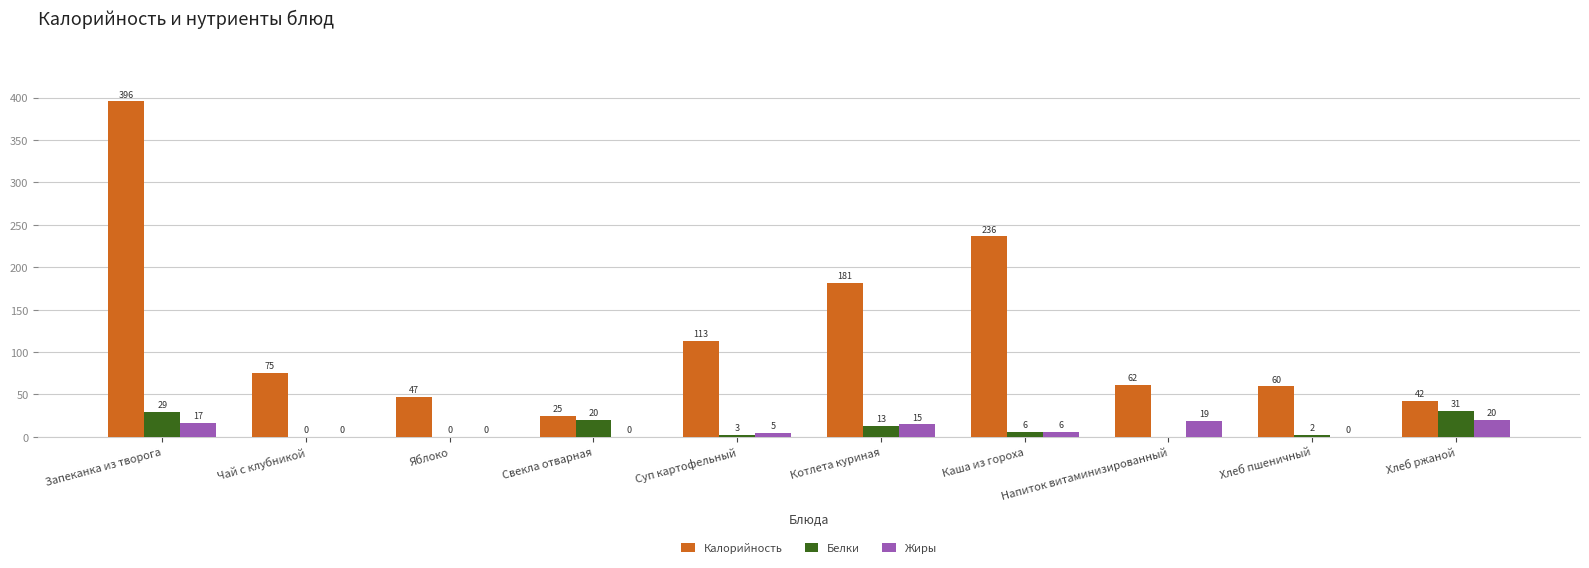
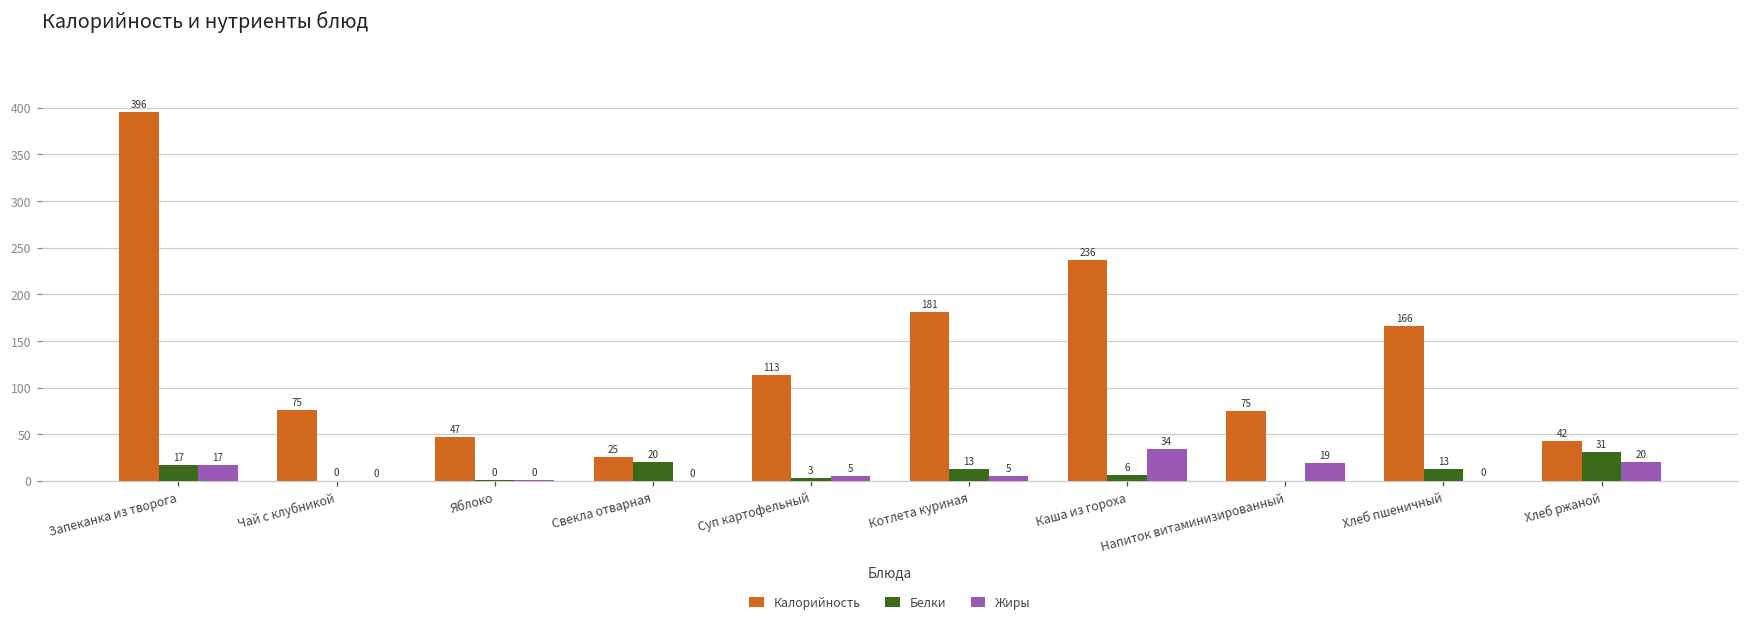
Белки, Запеканка из творога: 29 -> 17
Жиры, Котлета куриная: 15 -> 5
Жиры, Каша из гороха: 6 -> 34
Калорийность, Напиток витаминизированный: 62 -> 75
Калорийность, Хлеб пшеничный: 60 -> 166
Белки, Хлеб пшеничный: 2 -> 13
